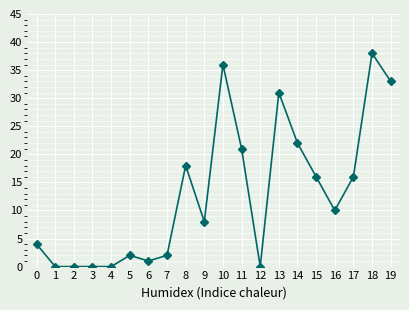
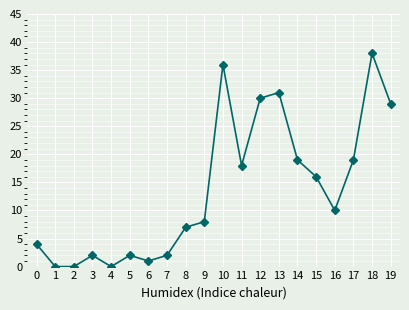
3: 0 -> 2
8: 18 -> 7
11: 21 -> 18
12: 0 -> 30
14: 22 -> 19
17: 16 -> 19
19: 33 -> 29
